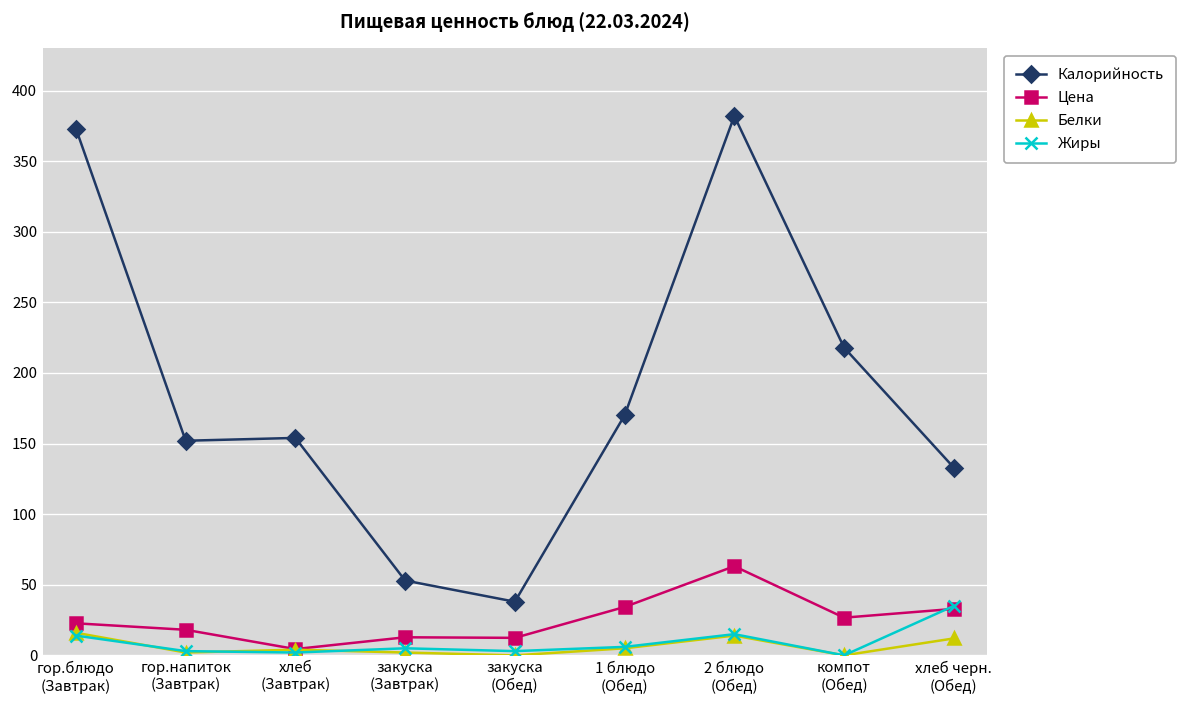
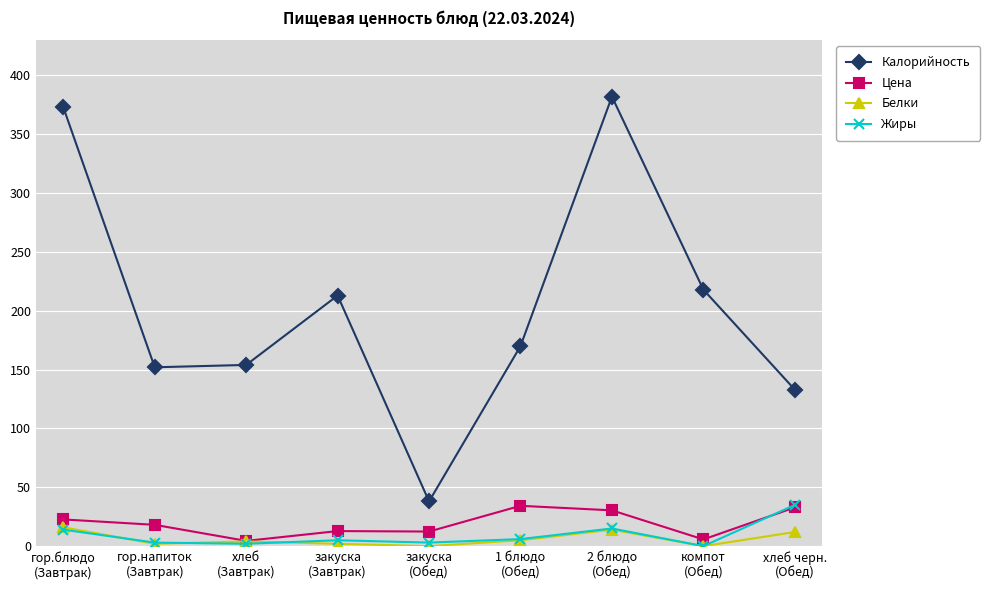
Калорийность, закуска (Завтрак): 53 -> 213
Цена, 2 блюдо (Обед): 63 -> 30
Цена, компот (Обед): 27 -> 6
